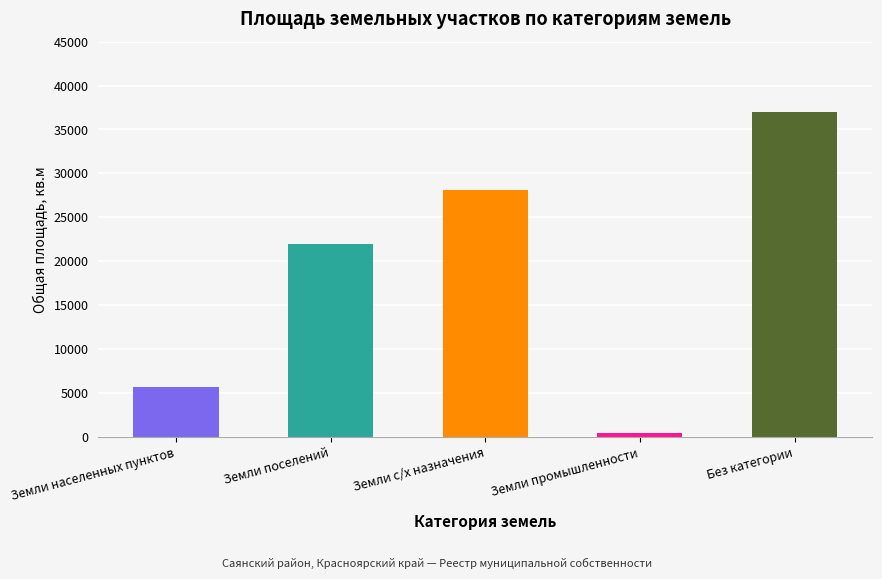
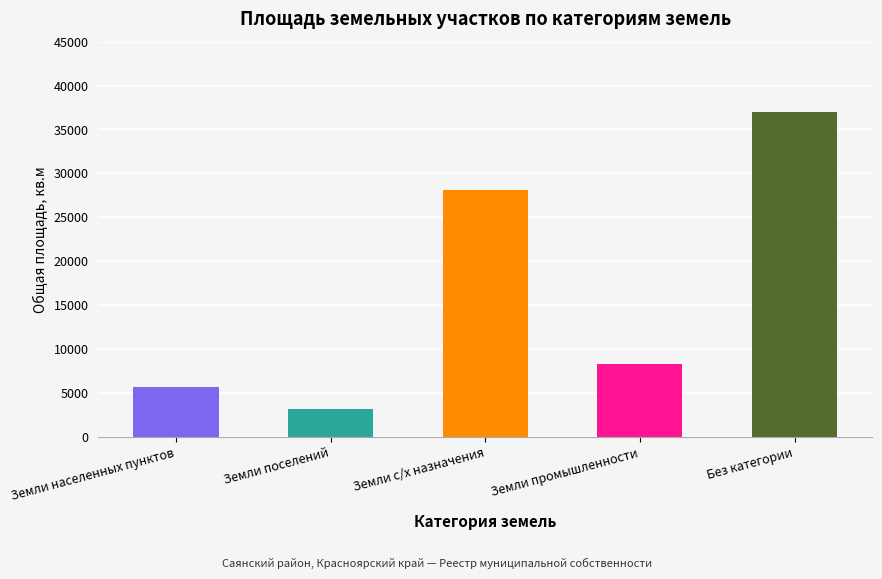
Земли поселений: 22000 -> 3000
Земли промышленности: 1000 -> 8000
